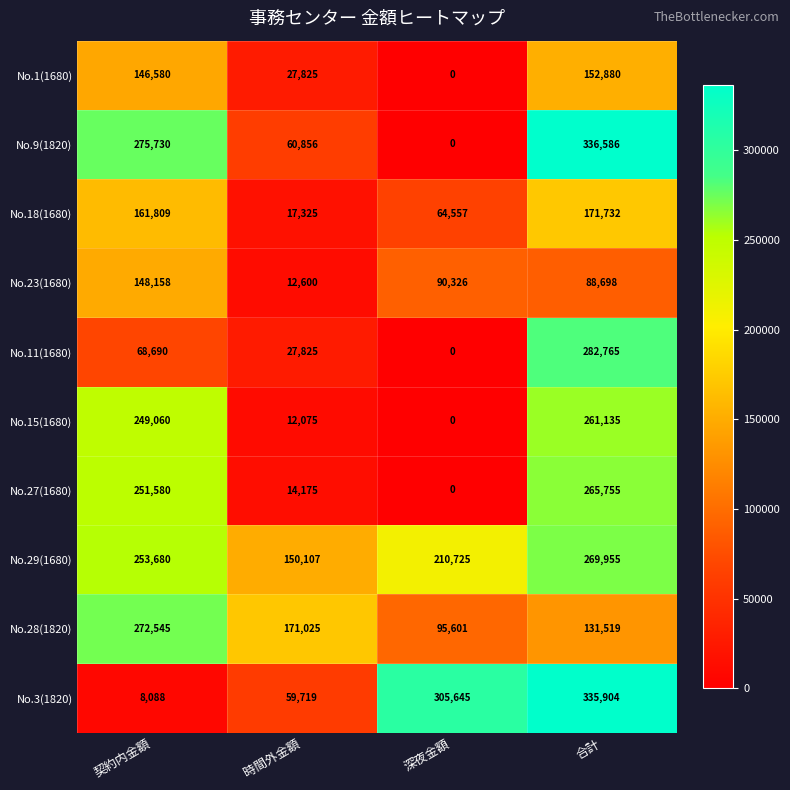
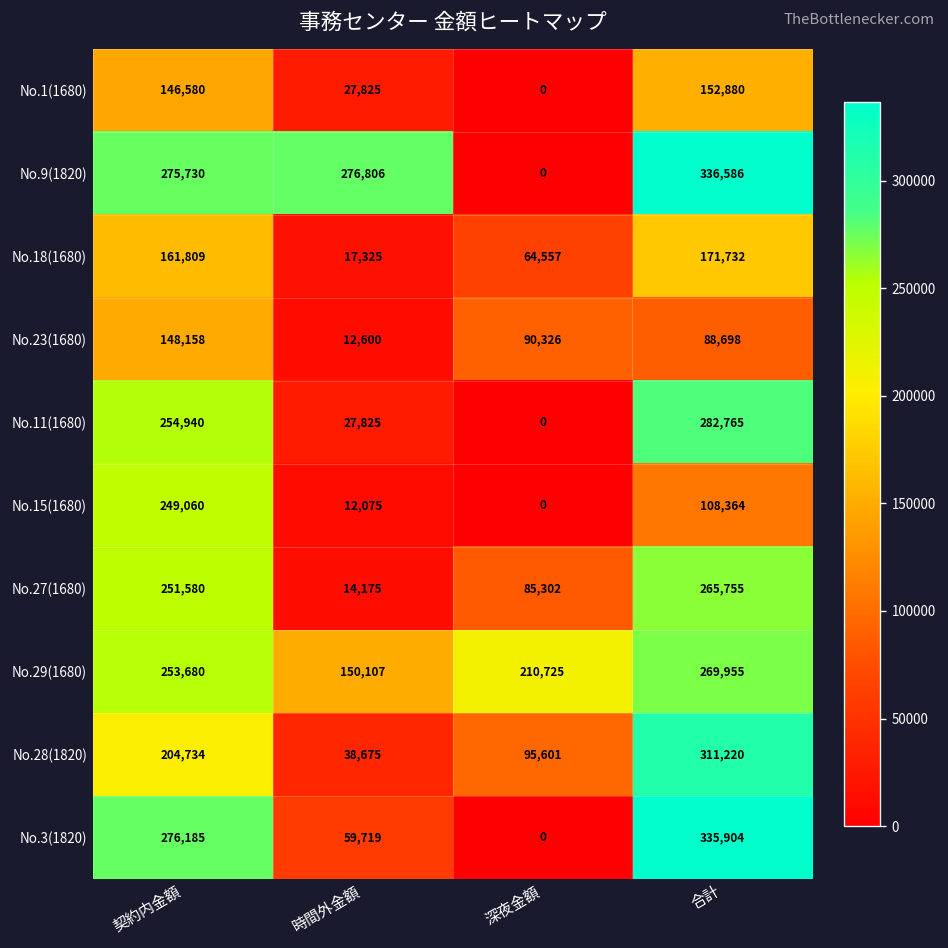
No.9(1820), 時間外金額: 60,856 -> 276,806
No.11(1680), 契約内金額: 68,690 -> 254,940
No.15(1680), 合計: 261,135 -> 108,364
No.27(1680), 深夜金額: 0 -> 85,302
No.28(1820), 契約内金額: 272,545 -> 204,734
No.28(1820), 時間外金額: 171,025 -> 38,675
No.28(1820), 合計: 131,519 -> 311,220
No.3(1820), 契約内金額: 8,088 -> 276,185
No.3(1820), 深夜金額: 305,645 -> 0
